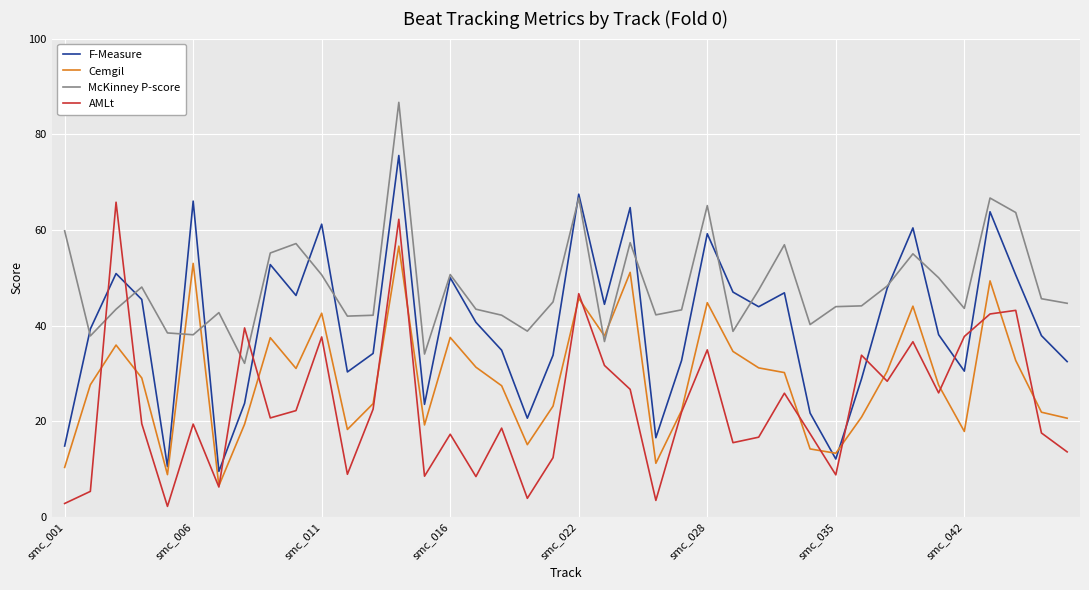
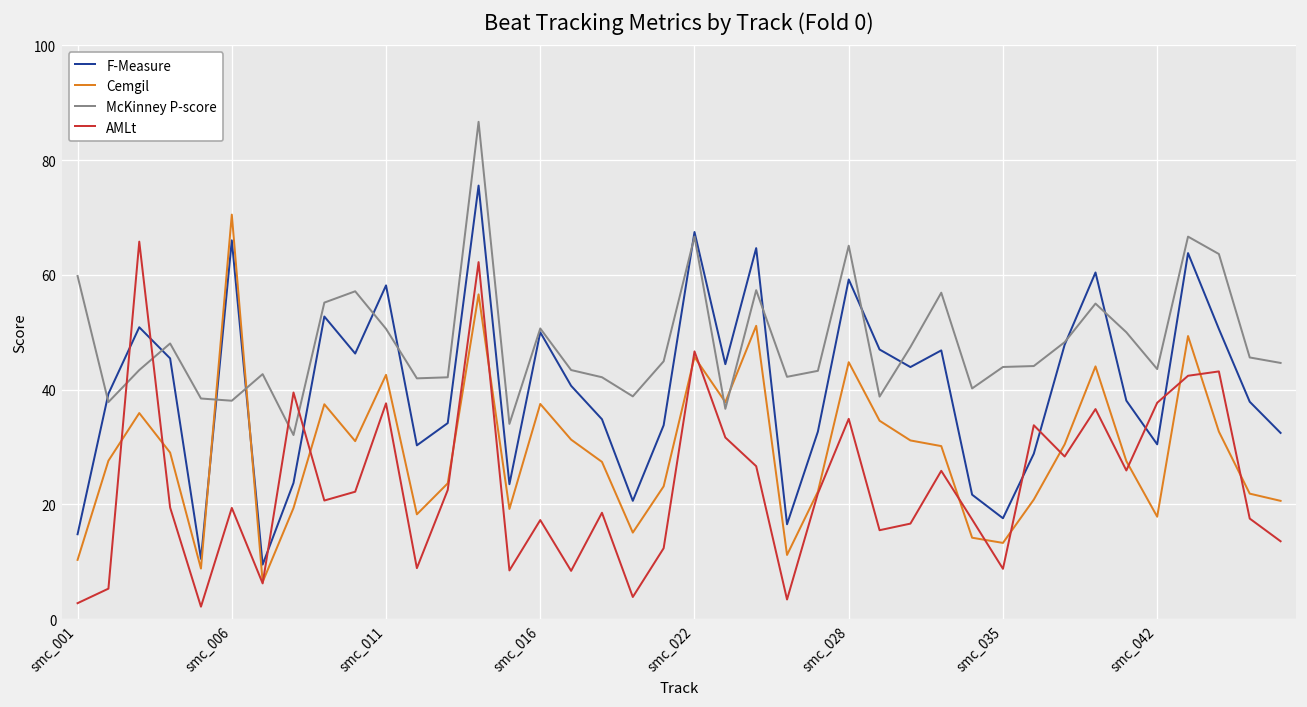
Cemgil, smc_006: 53 -> 71
F-Measure, smc_011: 61 -> 58
F-Measure, smc_035: 12 -> 18
